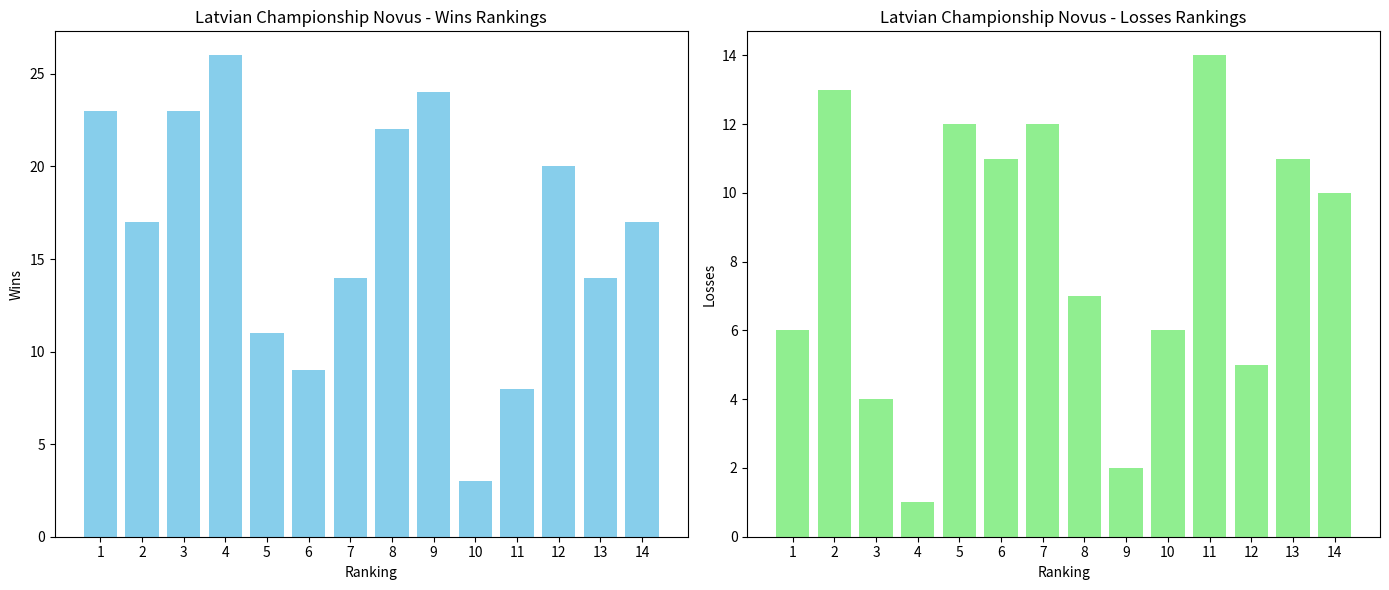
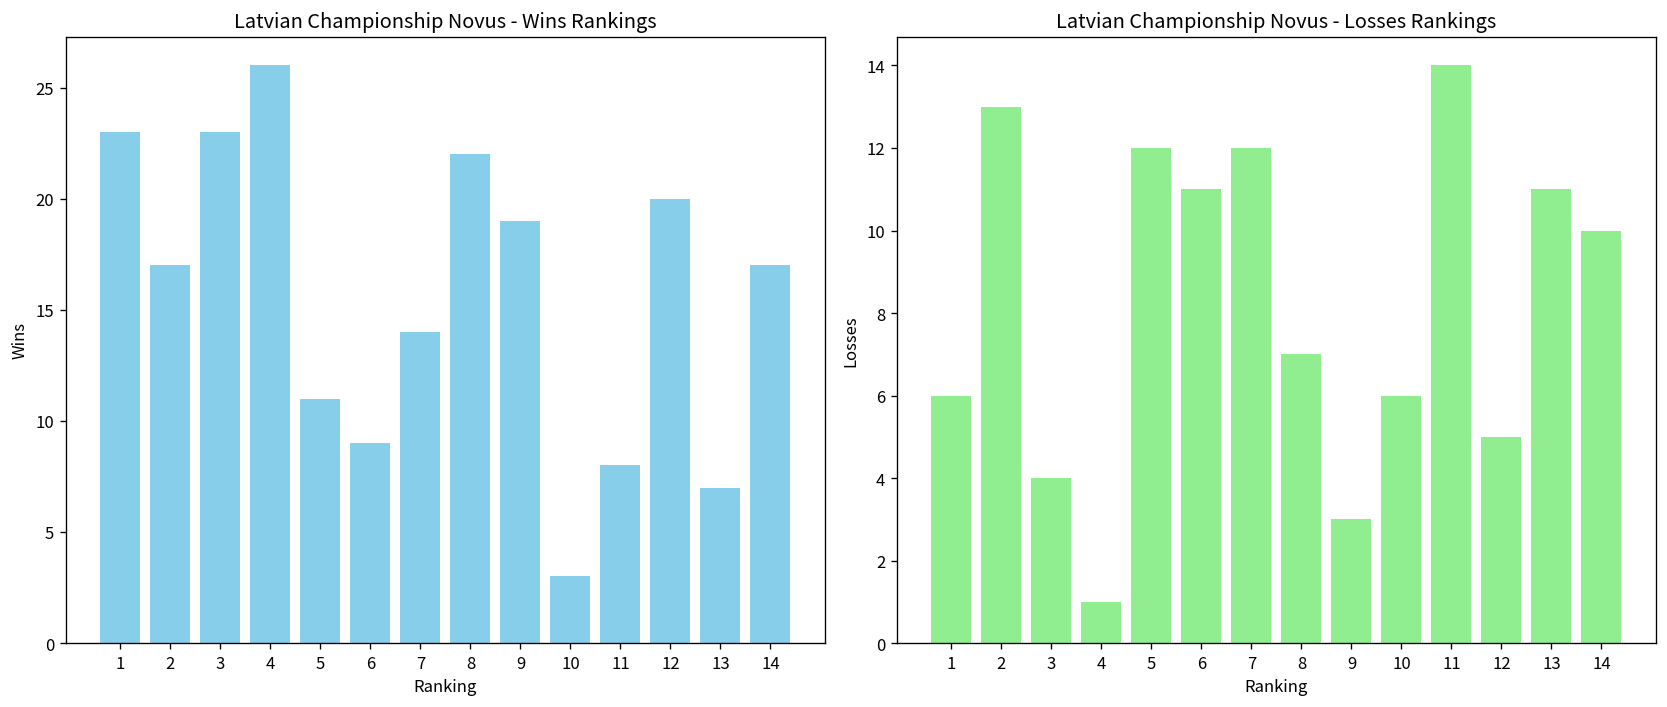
Latvian Championship Novus - Wins Rankings, 9: 24 -> 19
Latvian Championship Novus - Wins Rankings, 13: 14 -> 7
Latvian Championship Novus - Losses Rankings, 9: 2 -> 3
